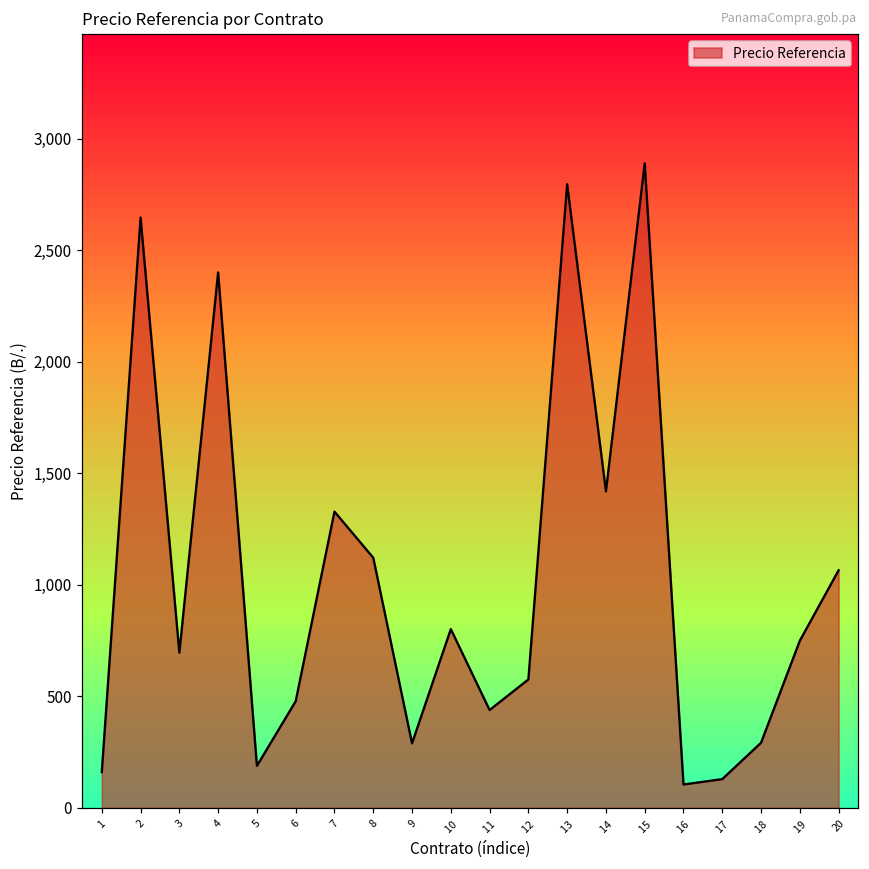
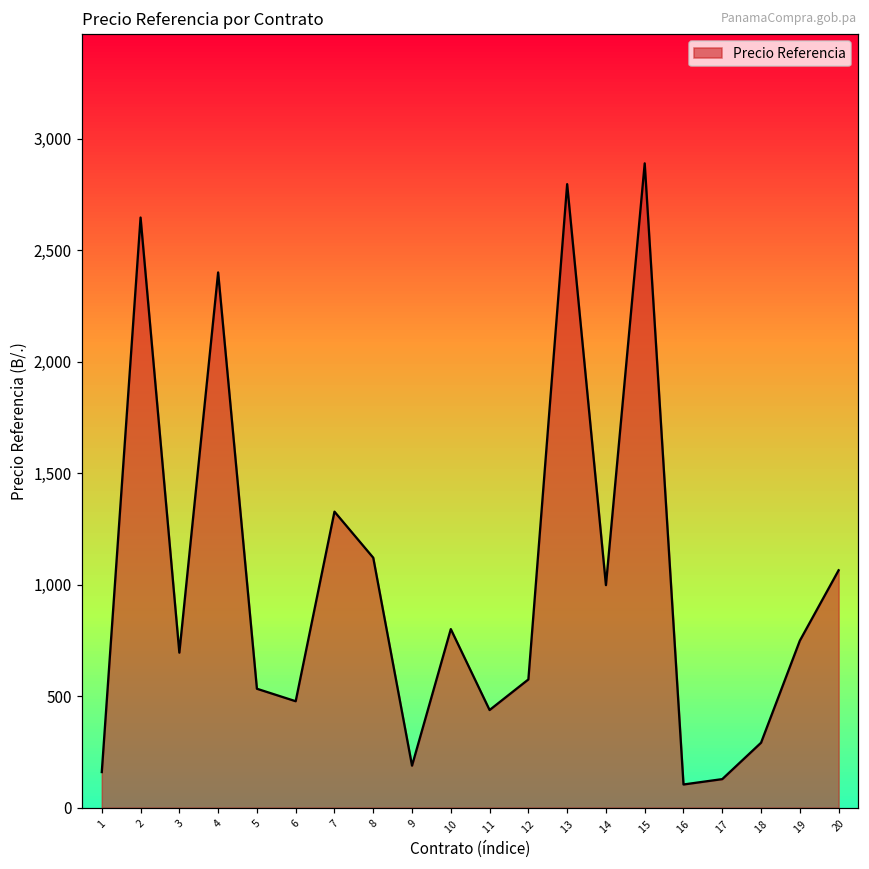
5: 190 -> 530
9: 290 -> 190
14: 1,420 -> 1,000
